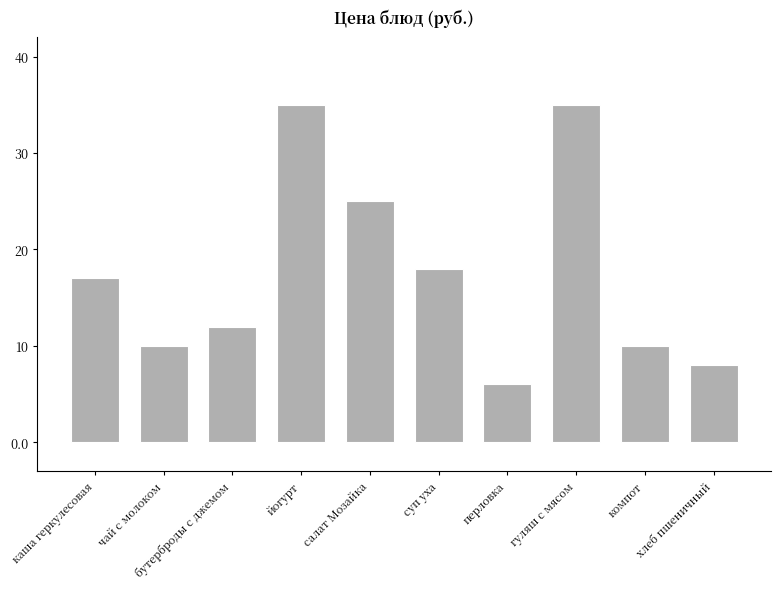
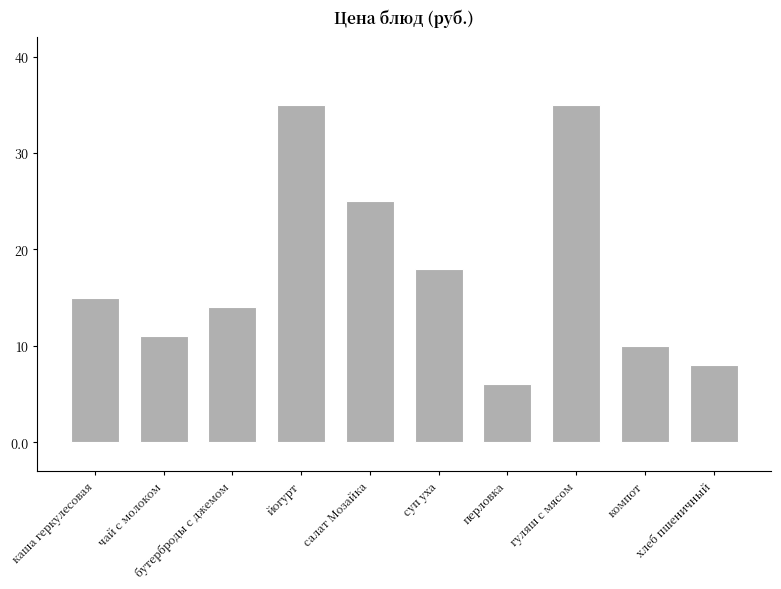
каша геркулесовая: 17 -> 15
чай с молоком: 10 -> 11
бутерброды с джемом: 12 -> 14
